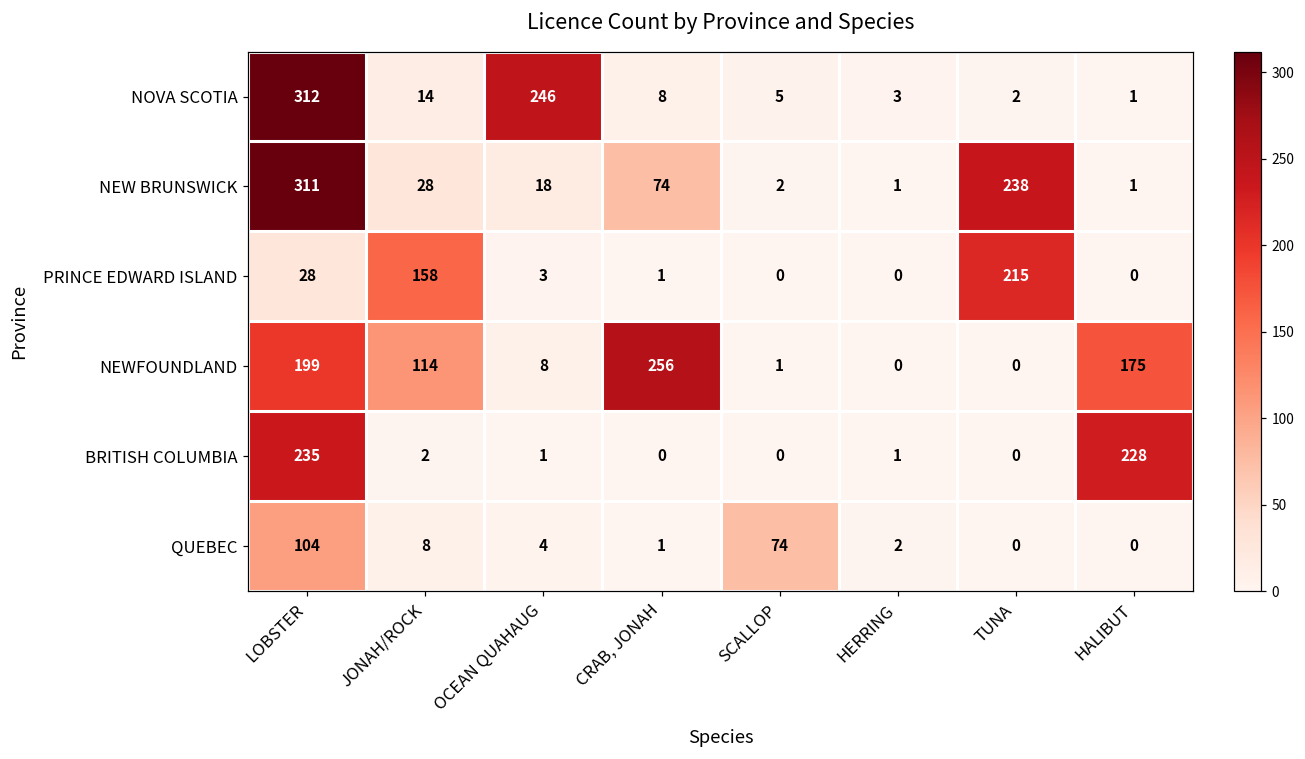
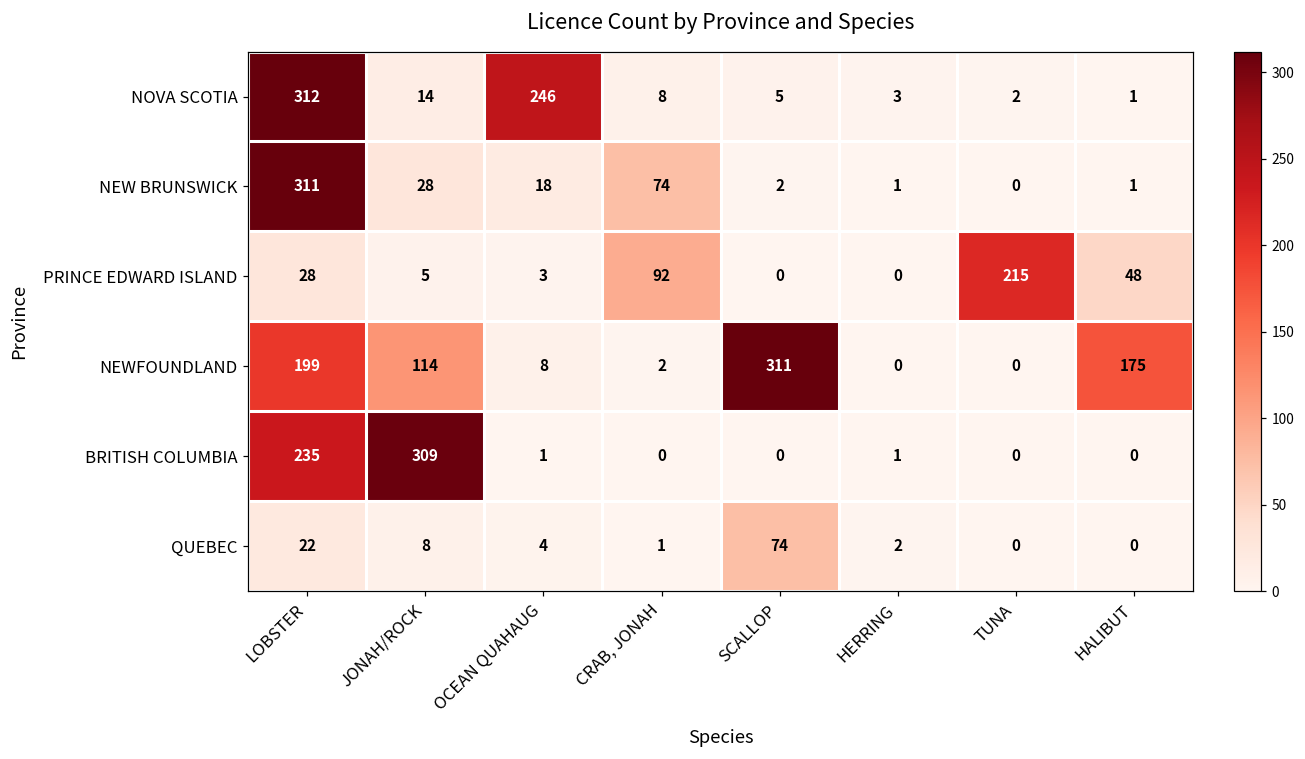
NEW BRUNSWICK, TUNA: 238 -> 0
PRINCE EDWARD ISLAND, JONAH/ROCK: 158 -> 5
PRINCE EDWARD ISLAND, CRAB, JONAH: 1 -> 92
PRINCE EDWARD ISLAND, HALIBUT: 0 -> 48
NEWFOUNDLAND, CRAB, JONAH: 256 -> 2
NEWFOUNDLAND, SCALLOP: 1 -> 311
BRITISH COLUMBIA, JONAH/ROCK: 2 -> 309
BRITISH COLUMBIA, HALIBUT: 228 -> 0
QUEBEC, LOBSTER: 104 -> 22
